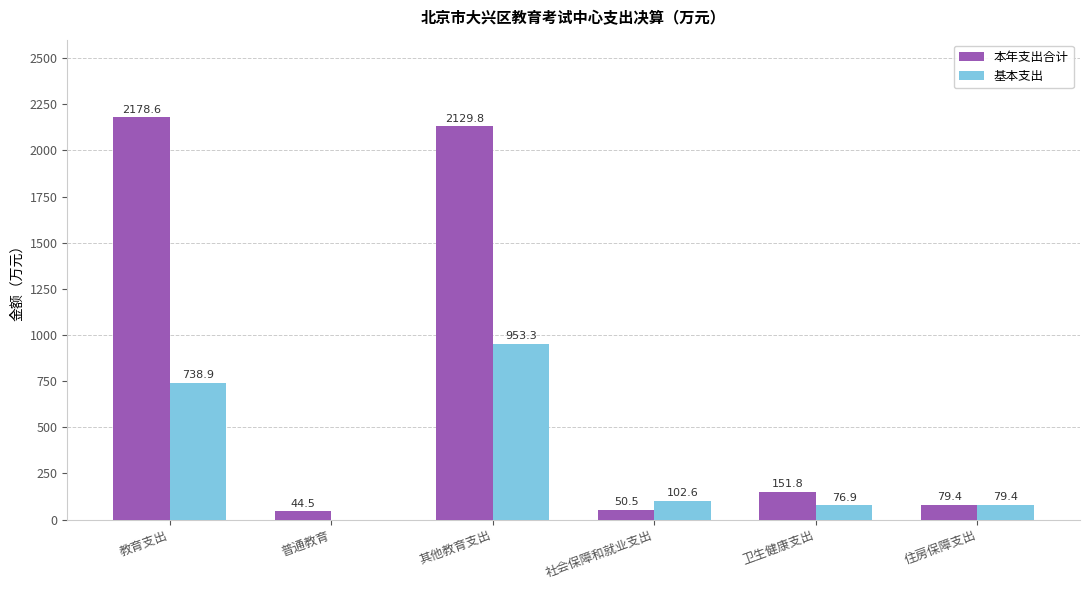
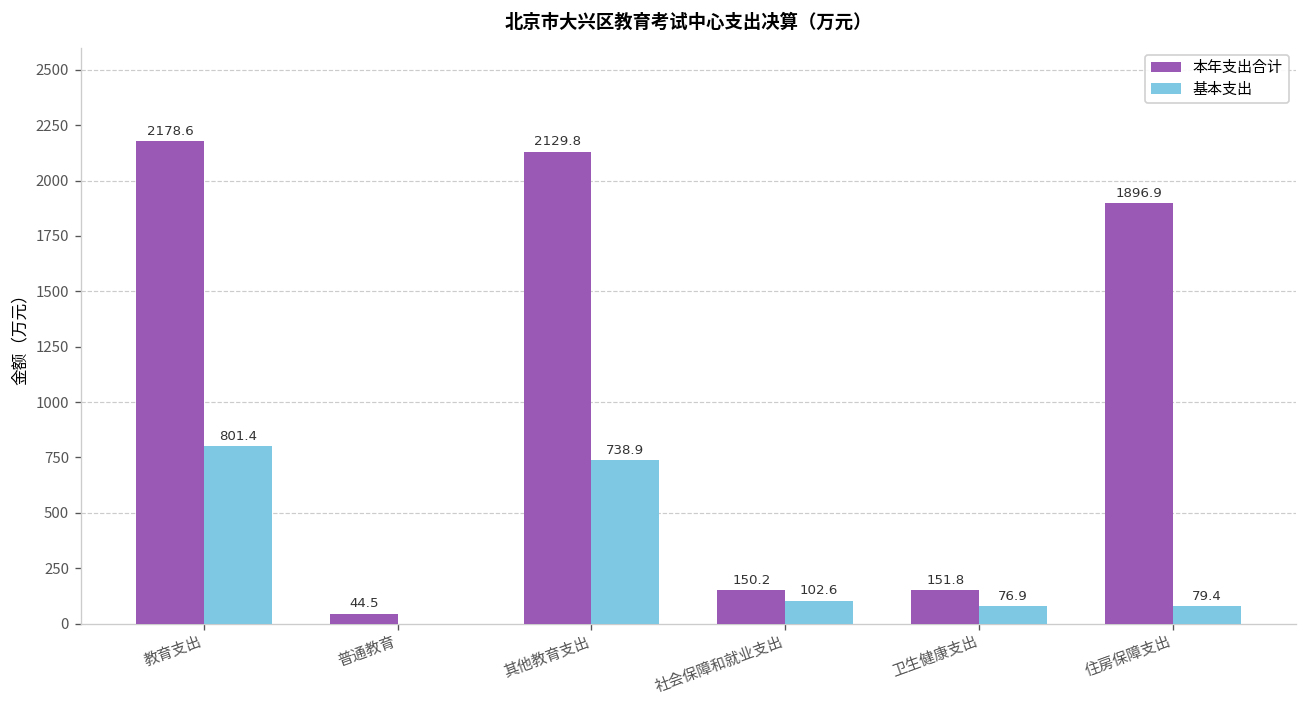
基本支出, 教育支出: 738.9 -> 801.4
基本支出, 其他教育支出: 953.3 -> 738.9
本年支出合计, 社会保障和就业支出: 50.5 -> 150.2
本年支出合计, 住房保障支出: 79.4 -> 1896.9
